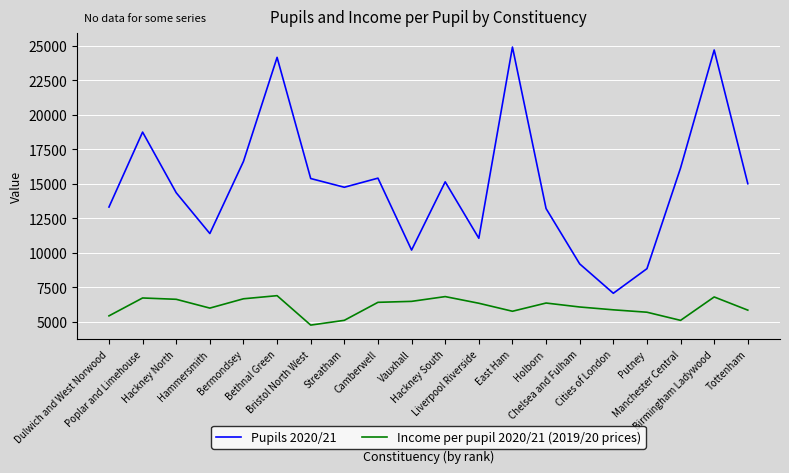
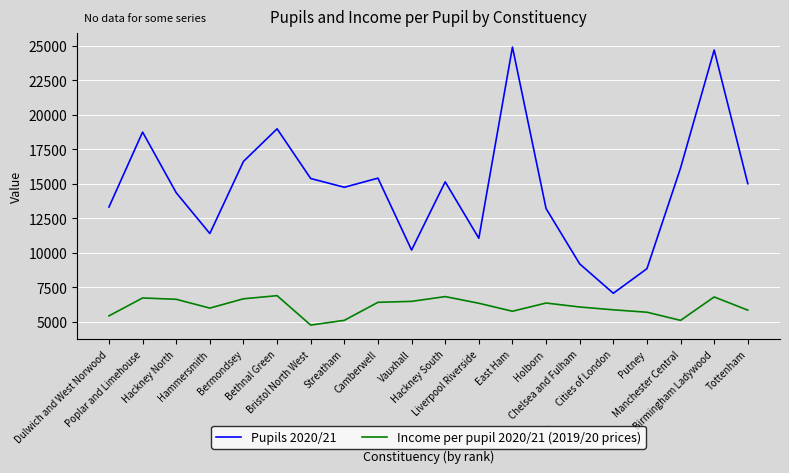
Pupils 2020/21, Bethnal Green: 24200 -> 19000
